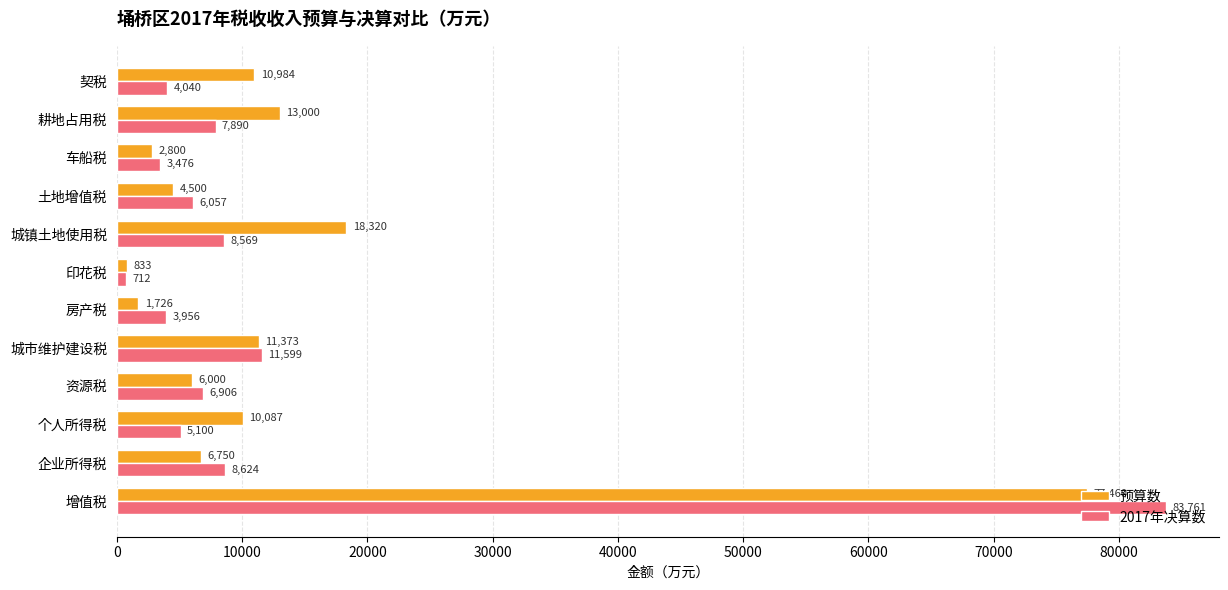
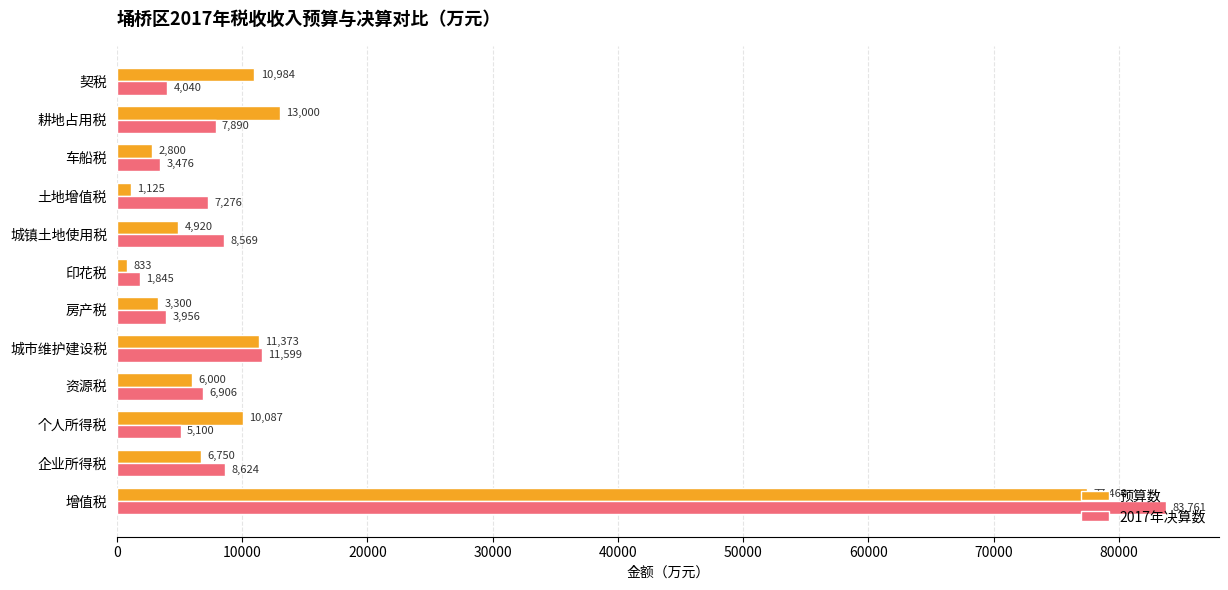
预算数, 土地增值税: 4,500 -> 1,125
2017年决算数, 土地增值税: 6,057 -> 7,276
预算数, 城镇土地使用税: 18,320 -> 4,920
2017年决算数, 印花税: 712 -> 1,845
预算数, 房产税: 1,726 -> 3,300
